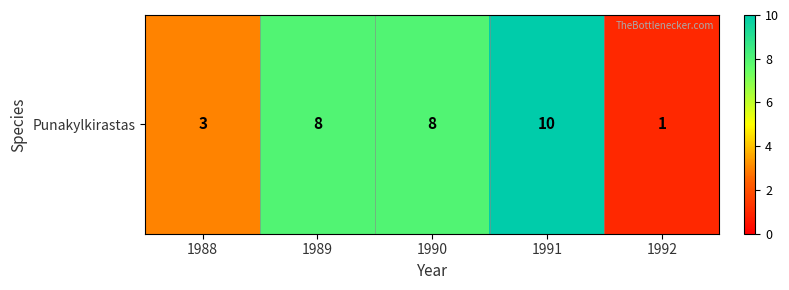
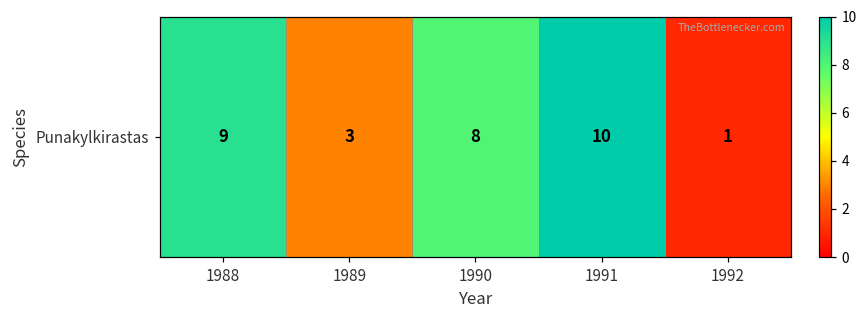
Punakylkirastas, 1988: 3 -> 9
Punakylkirastas, 1989: 8 -> 3
